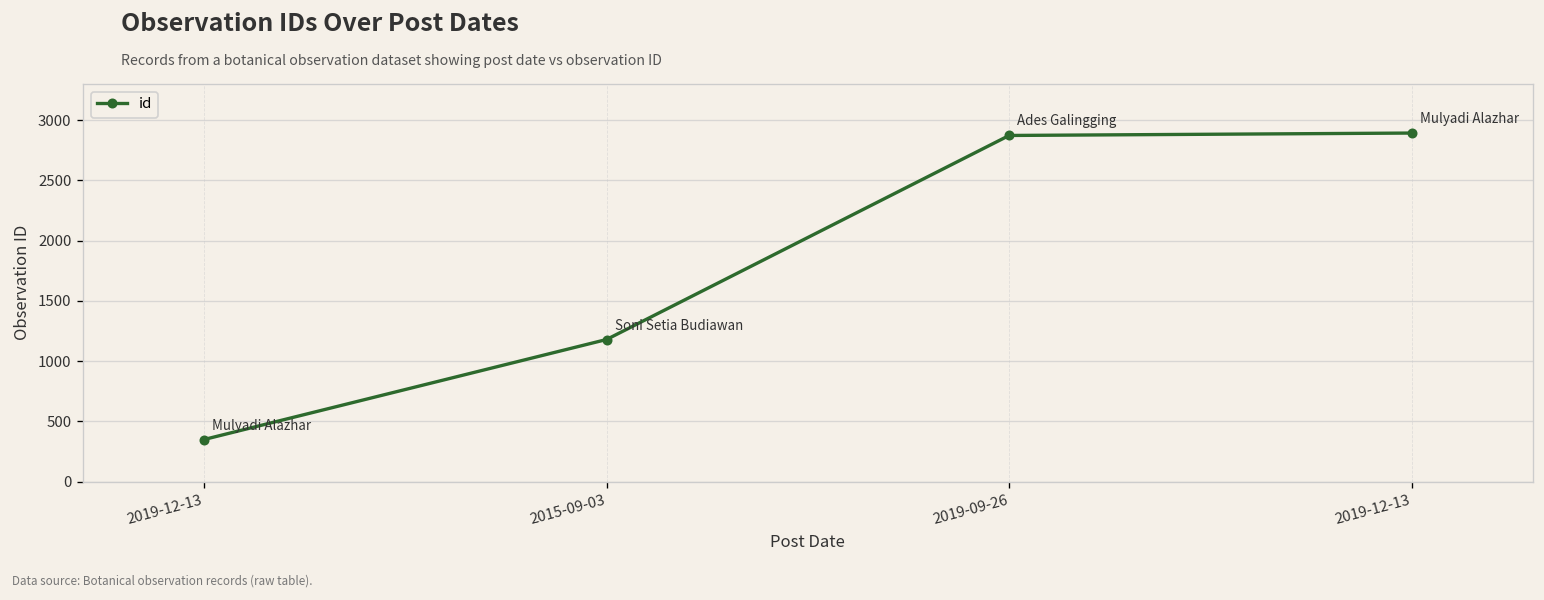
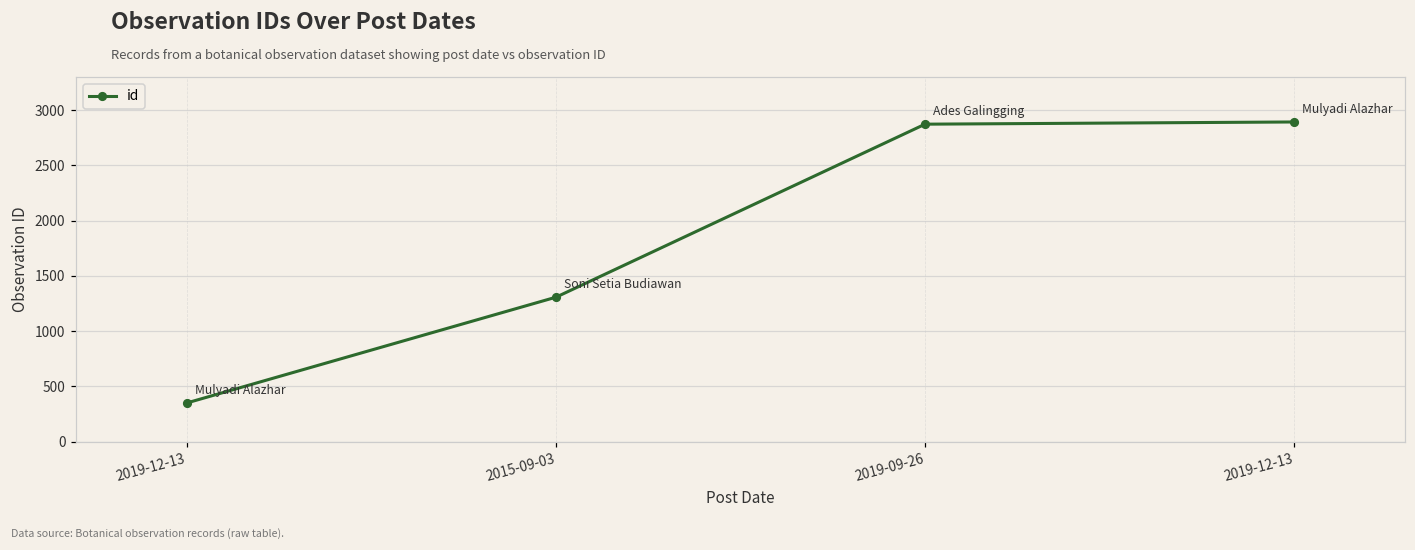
2015-09-03: 1180 -> 1310
